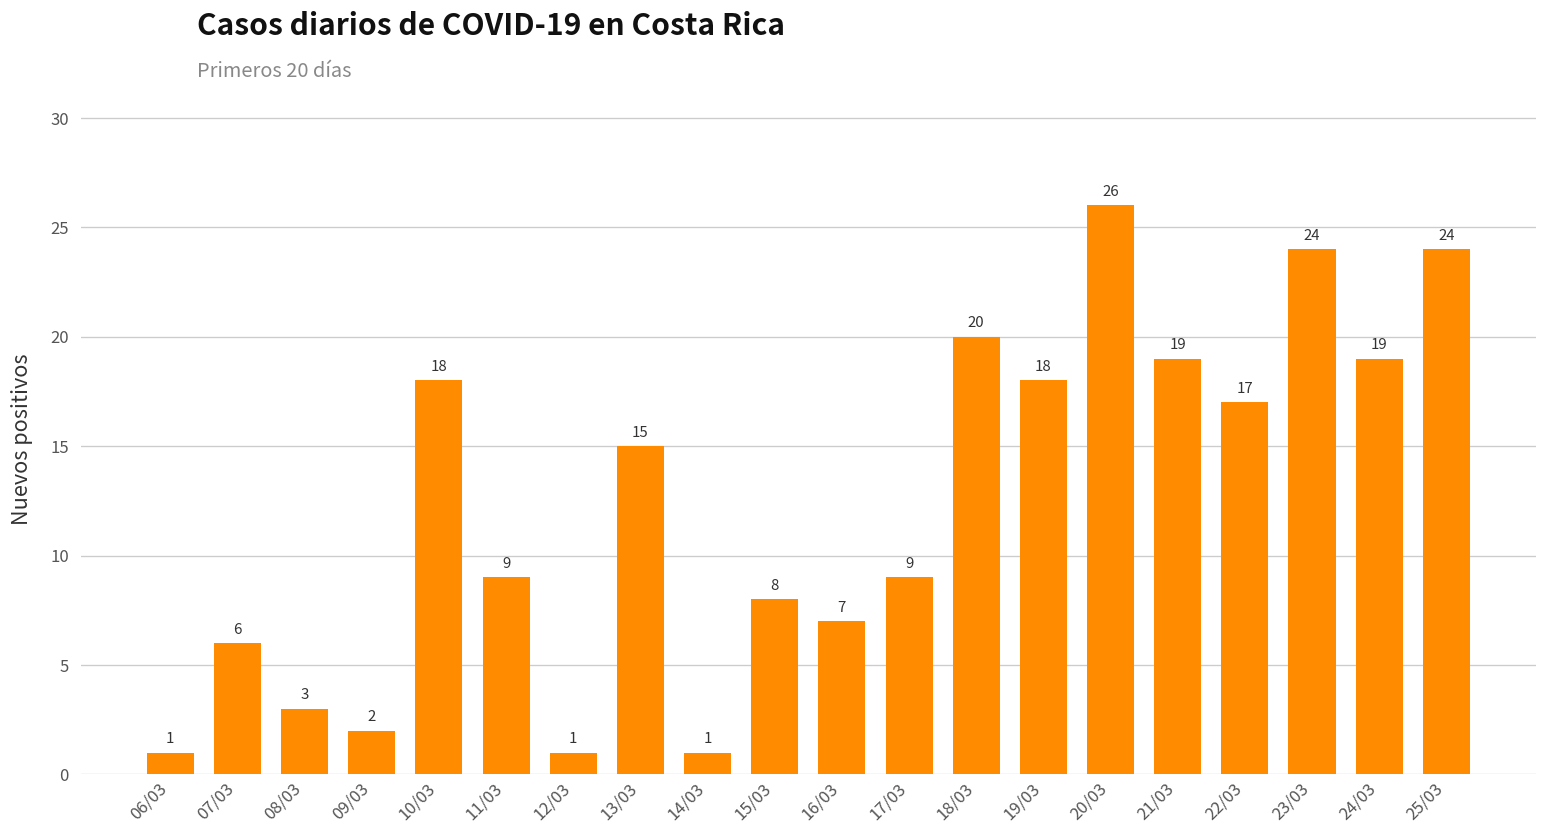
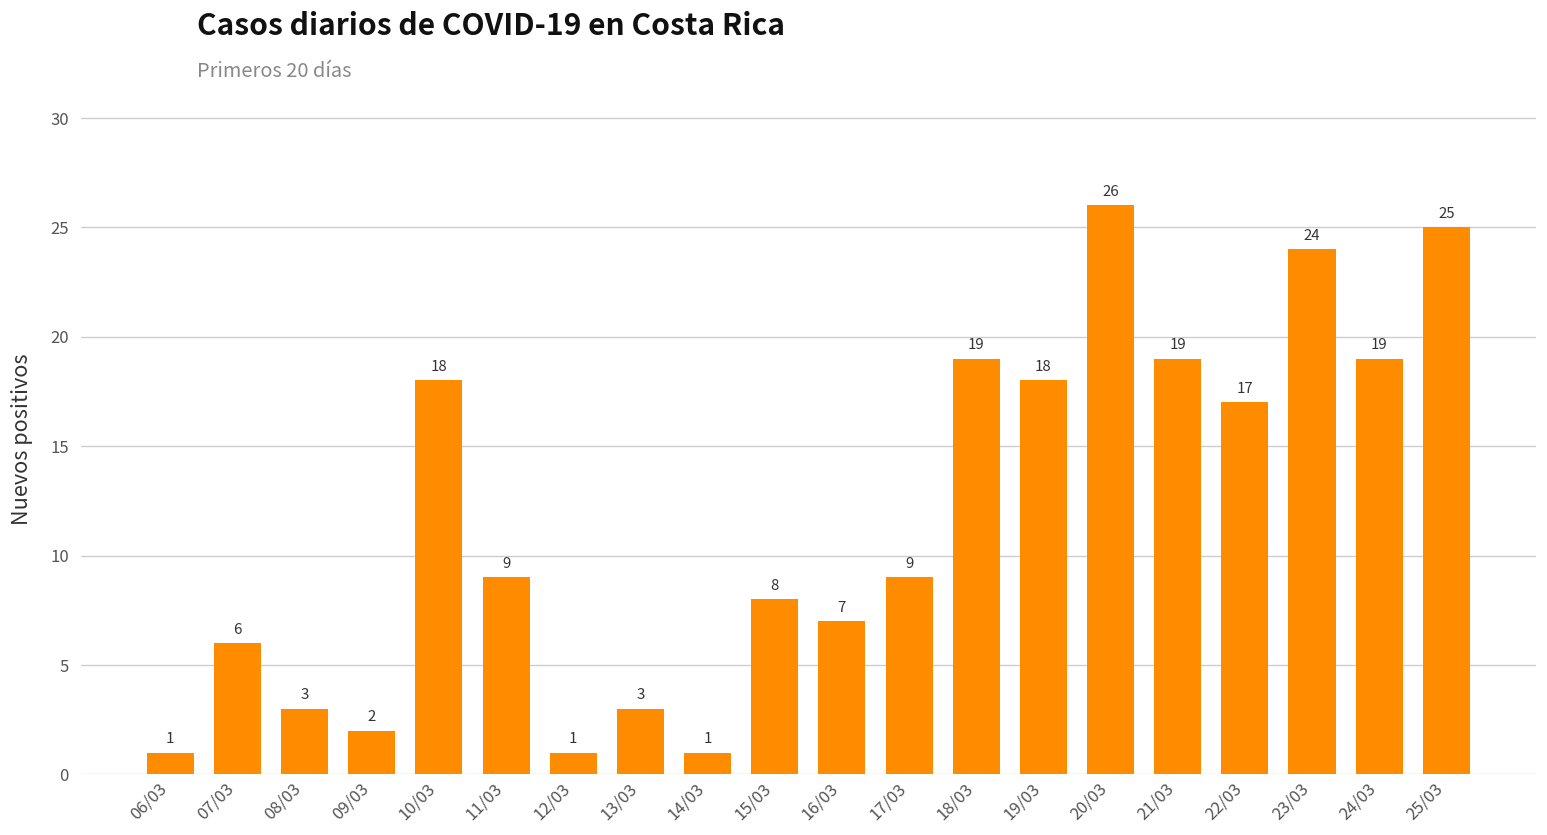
13/03: 15 -> 3
18/03: 20 -> 19
25/03: 24 -> 25
